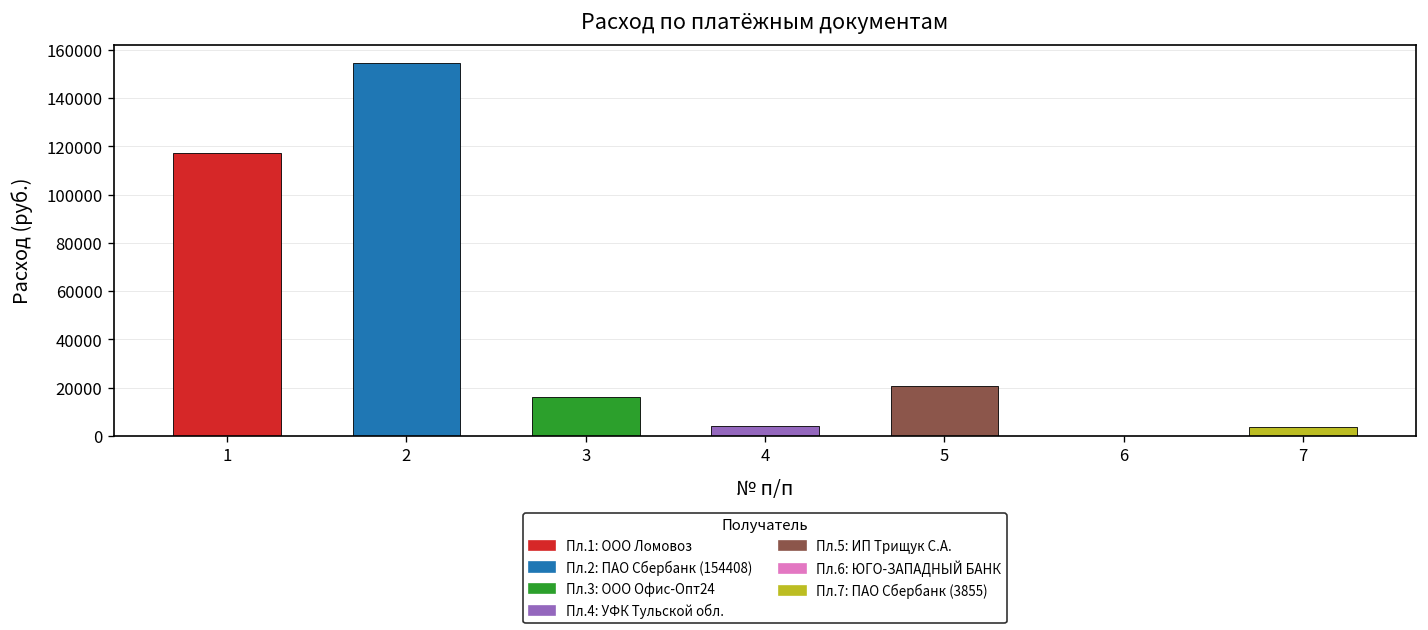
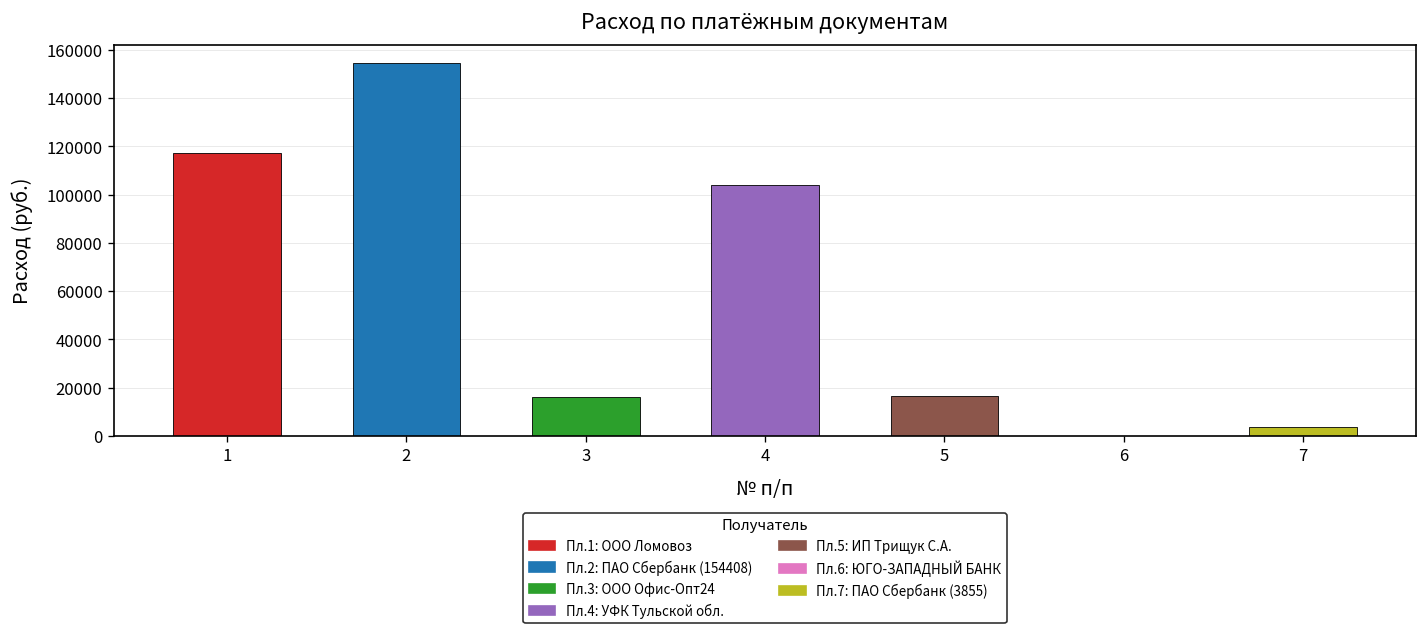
4: 4000 -> 104000
5: 21000 -> 17000
